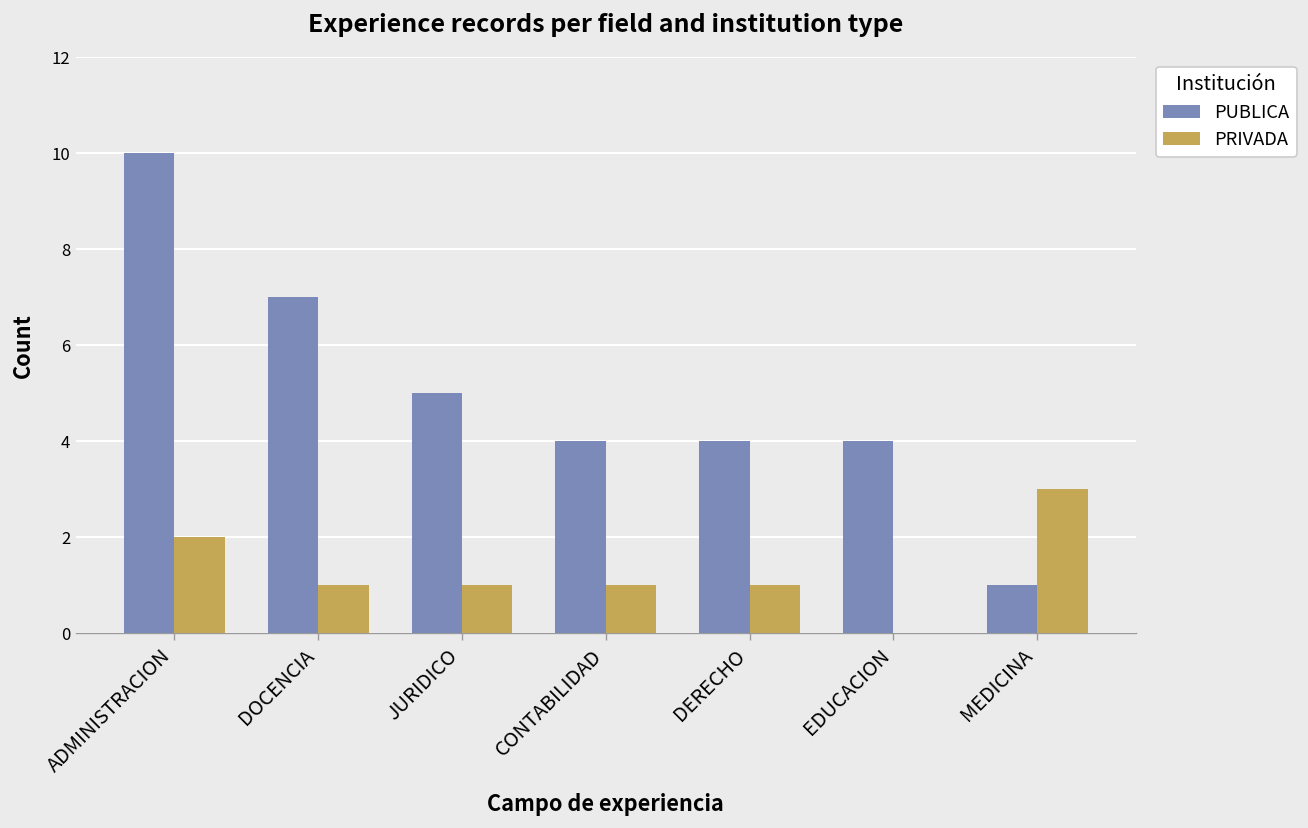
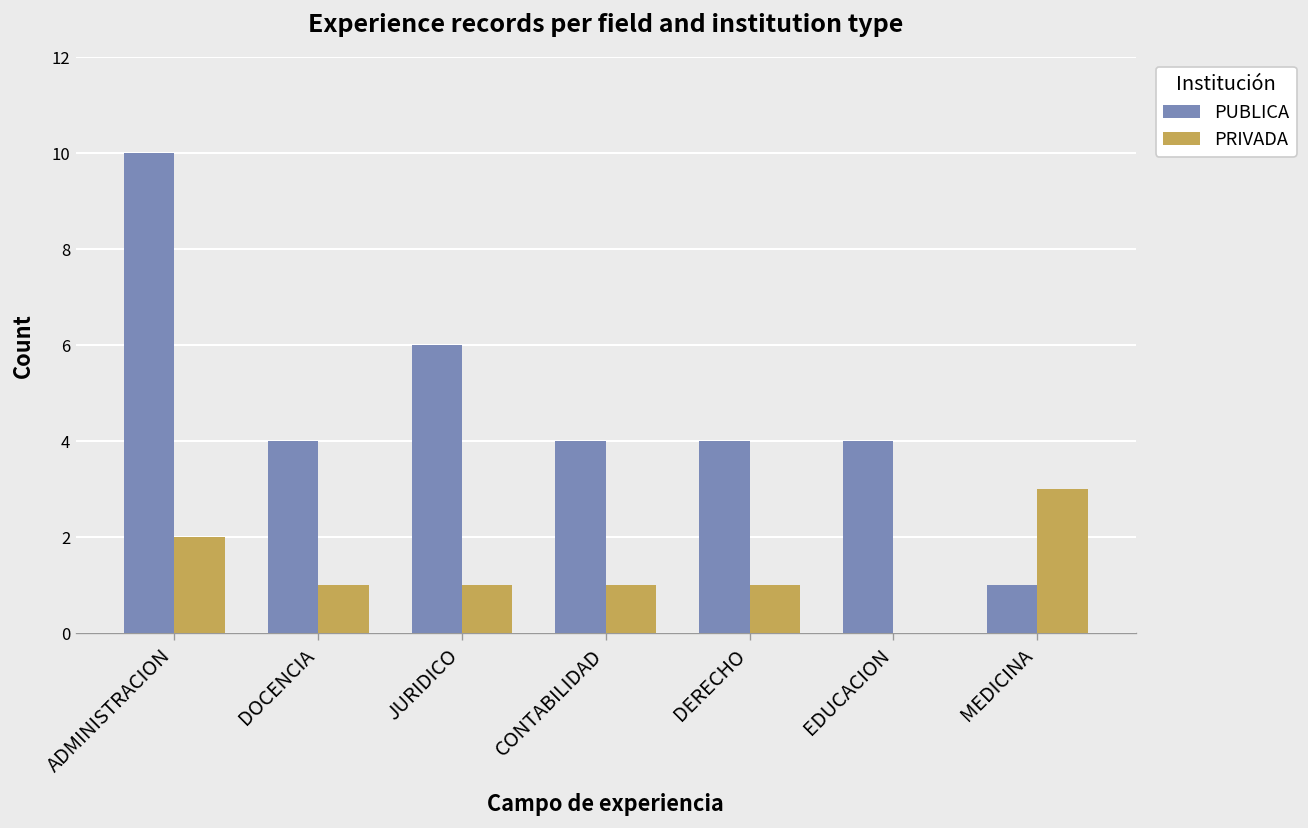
PUBLICA, DOCENCIA: 7 -> 4
PUBLICA, JURIDICO: 5 -> 6
